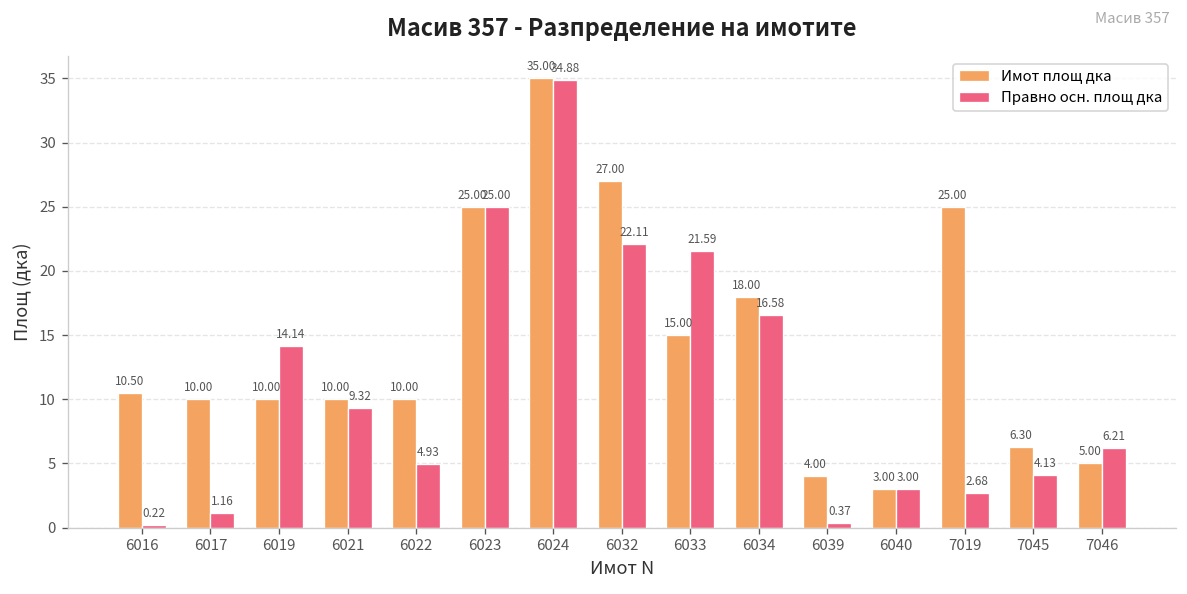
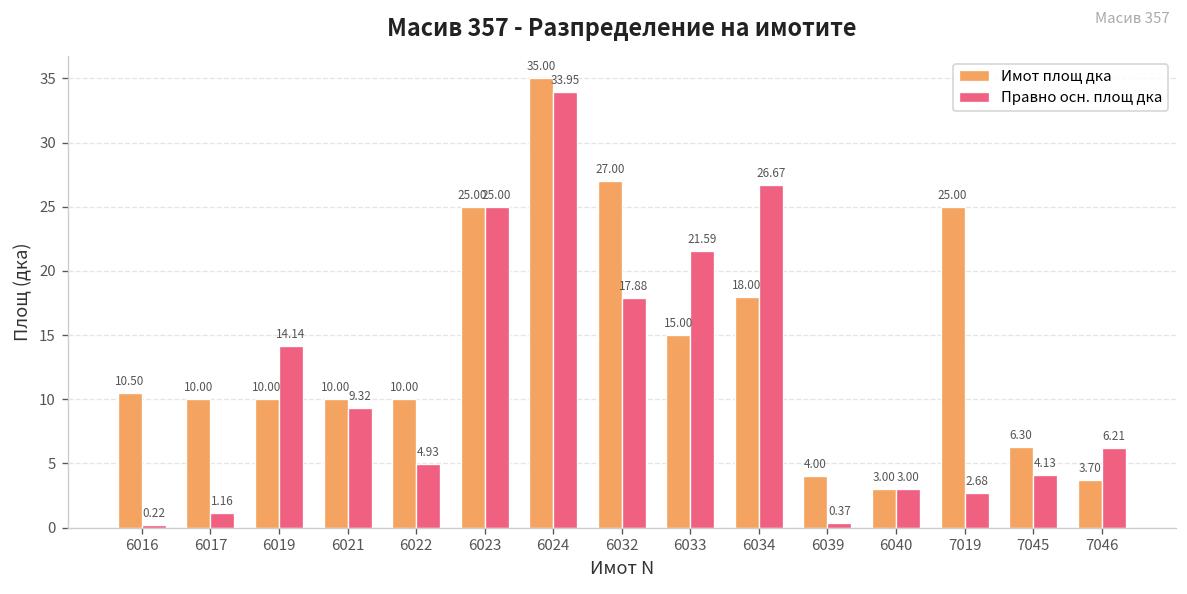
Правно осн. площ дка, 6024: 34.88 -> 33.95
Правно осн. площ дка, 6032: 22.11 -> 17.88
Правно осн. площ дка, 6034: 16.58 -> 26.67
Имот площ дка, 7046: 5.00 -> 3.70
